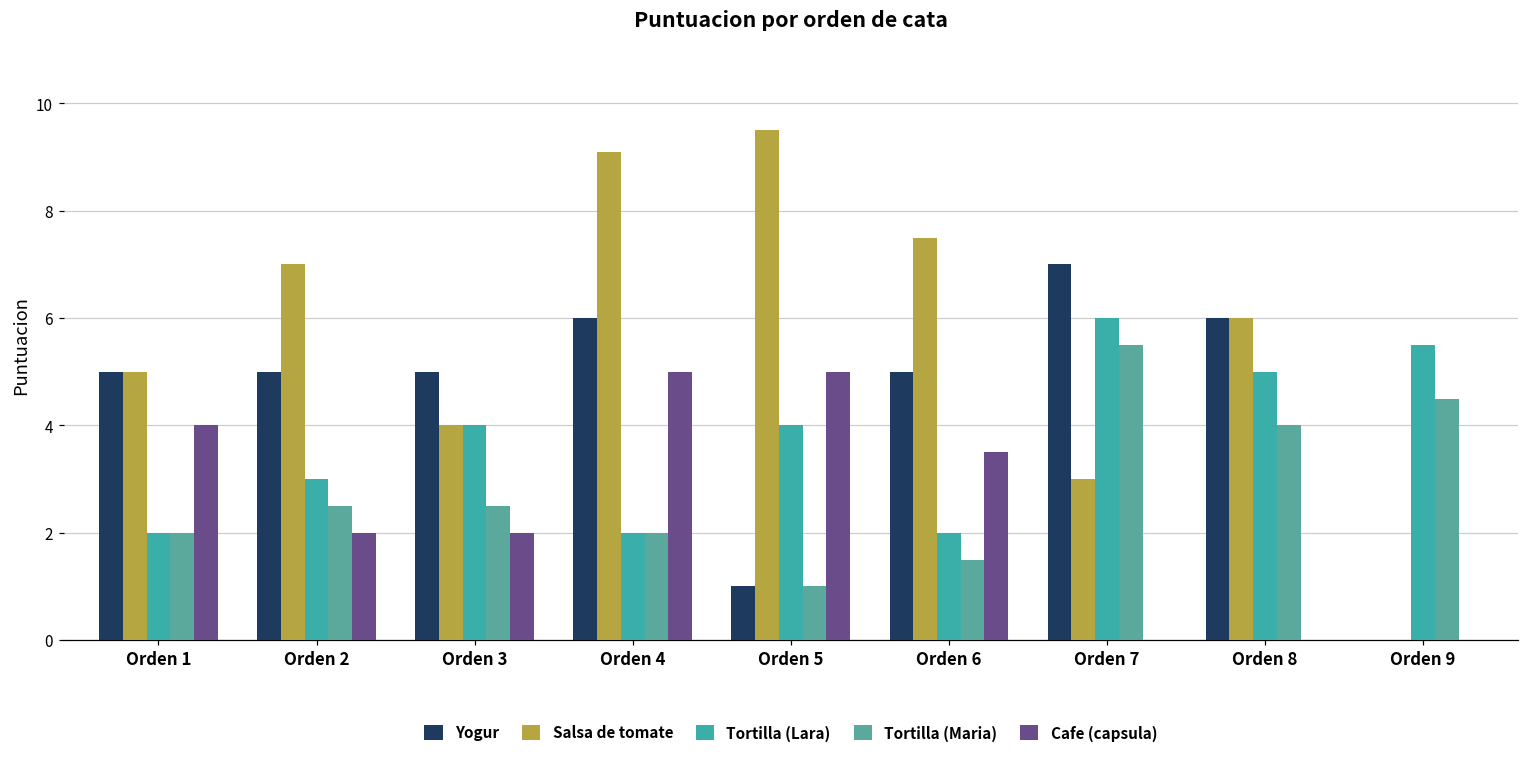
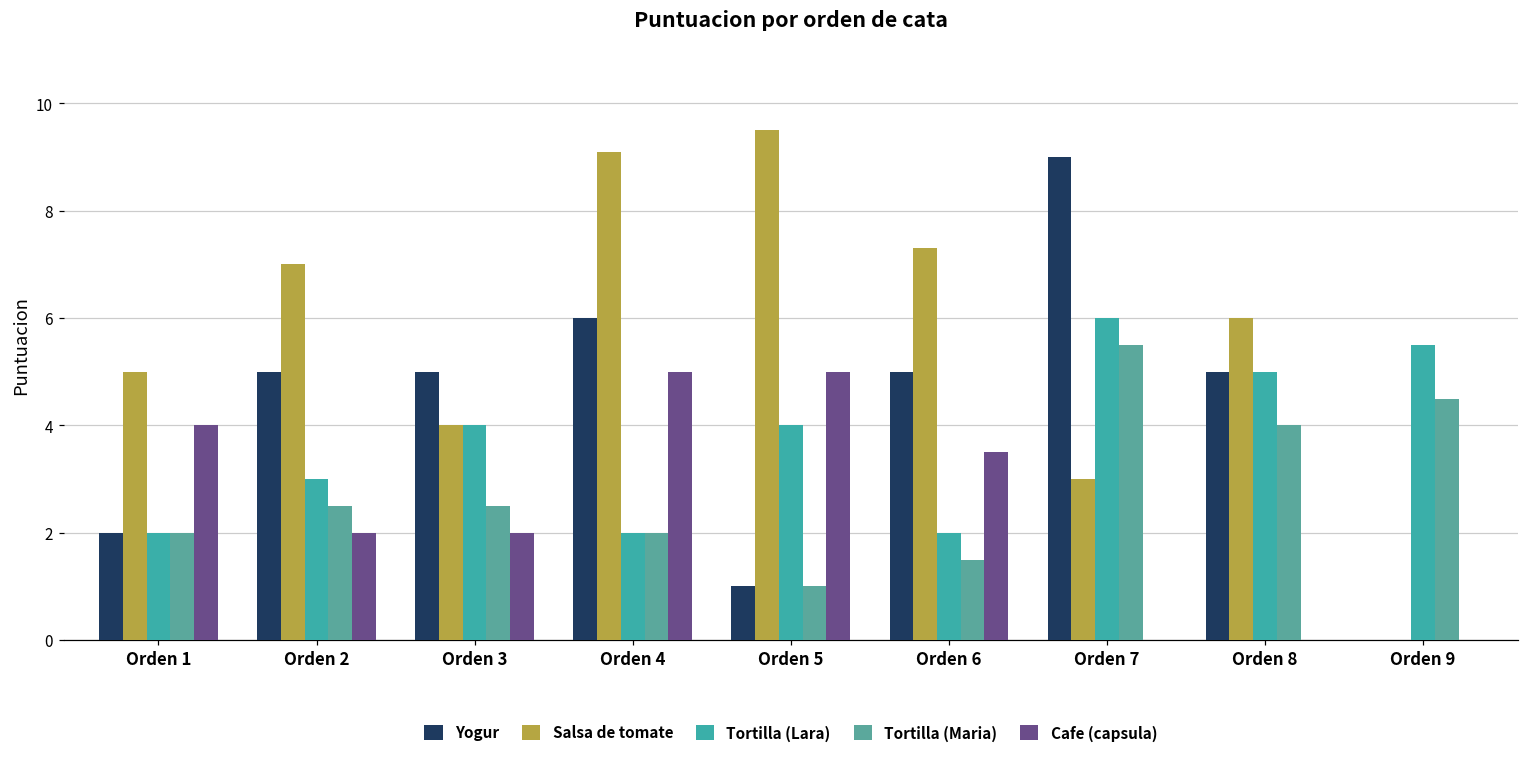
Yogur, Orden 1: 5 -> 2
Salsa de tomate, Orden 6: 7.5 -> 7.3
Yogur, Orden 7: 7 -> 9
Yogur, Orden 8: 6 -> 5
